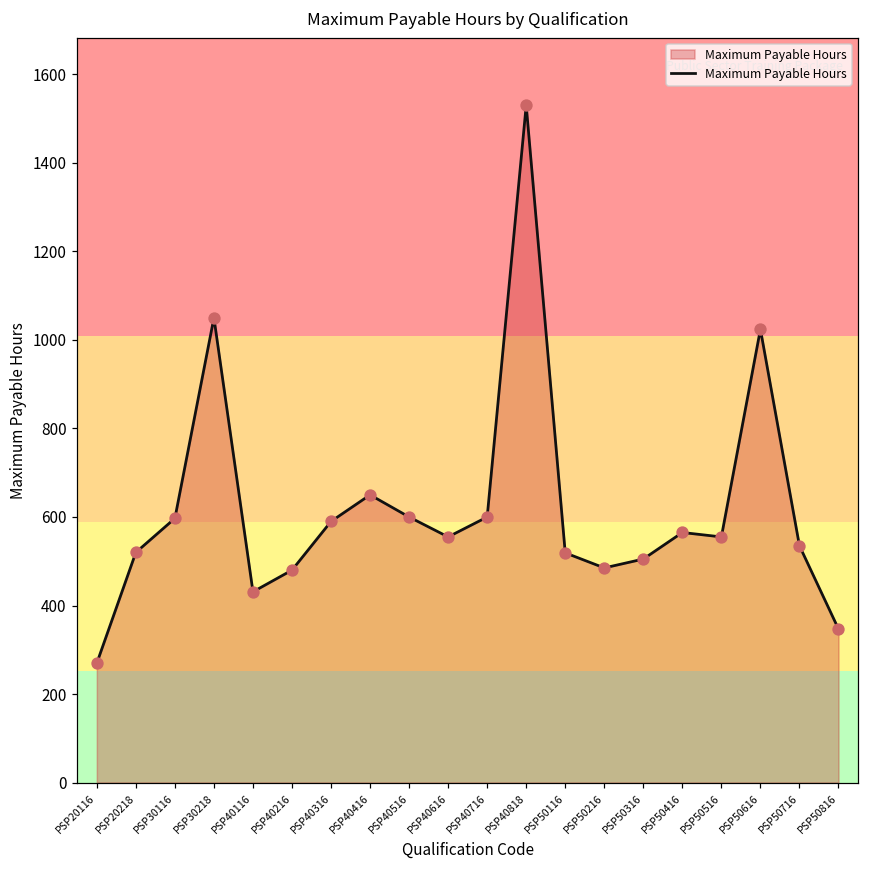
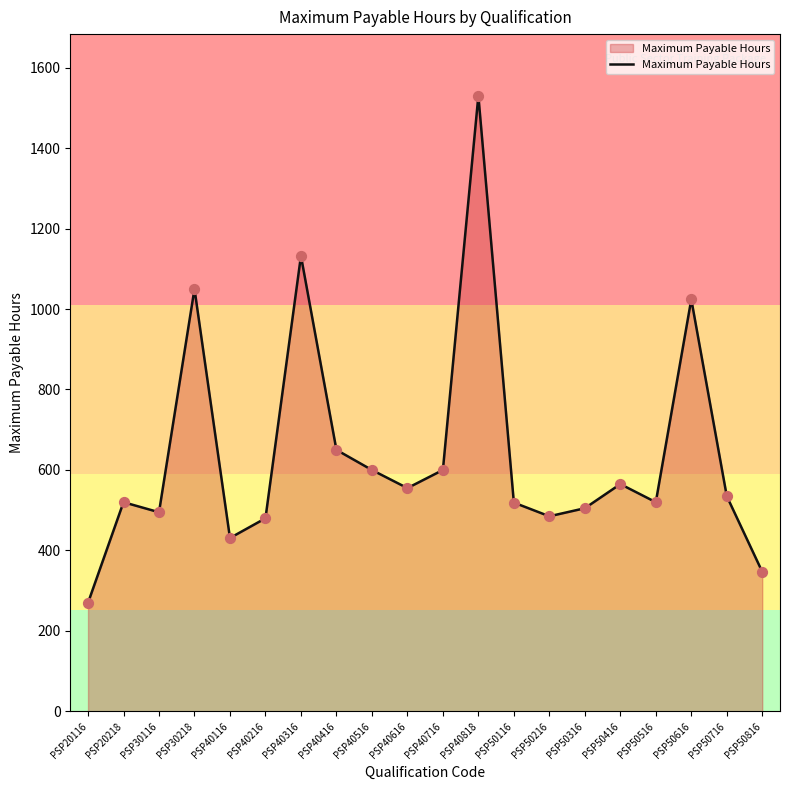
PSP30116: 600 -> 500
PSP40316: 590 -> 1130
PSP50516: 560 -> 520
